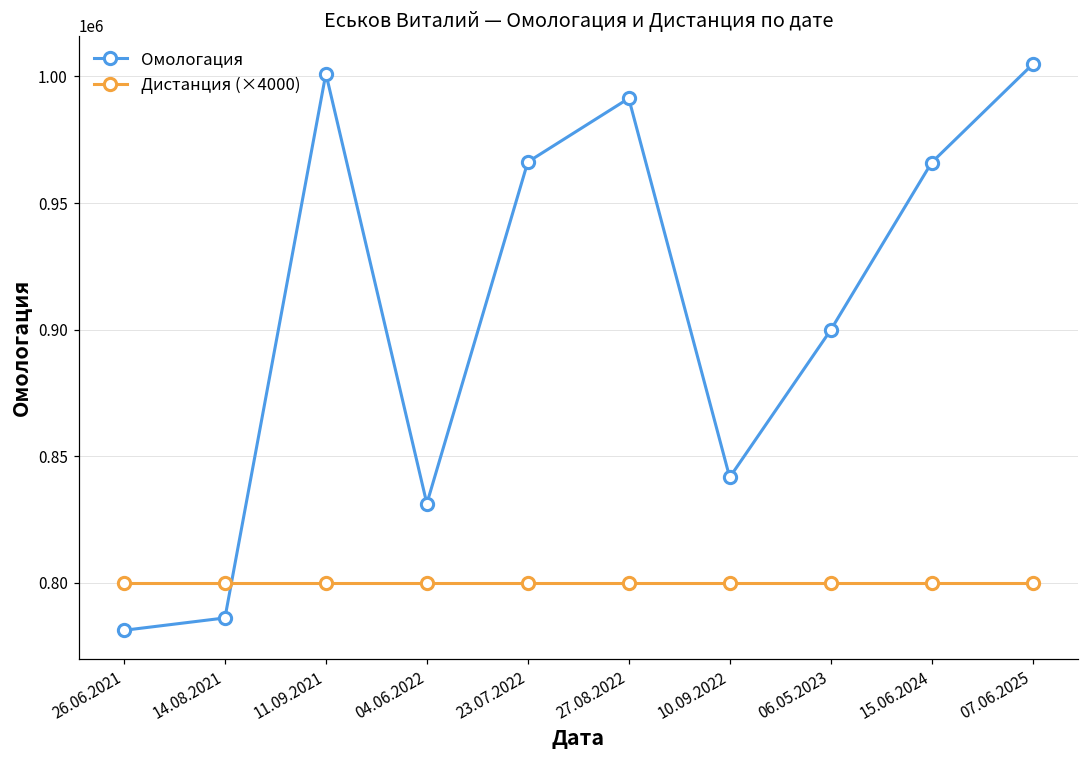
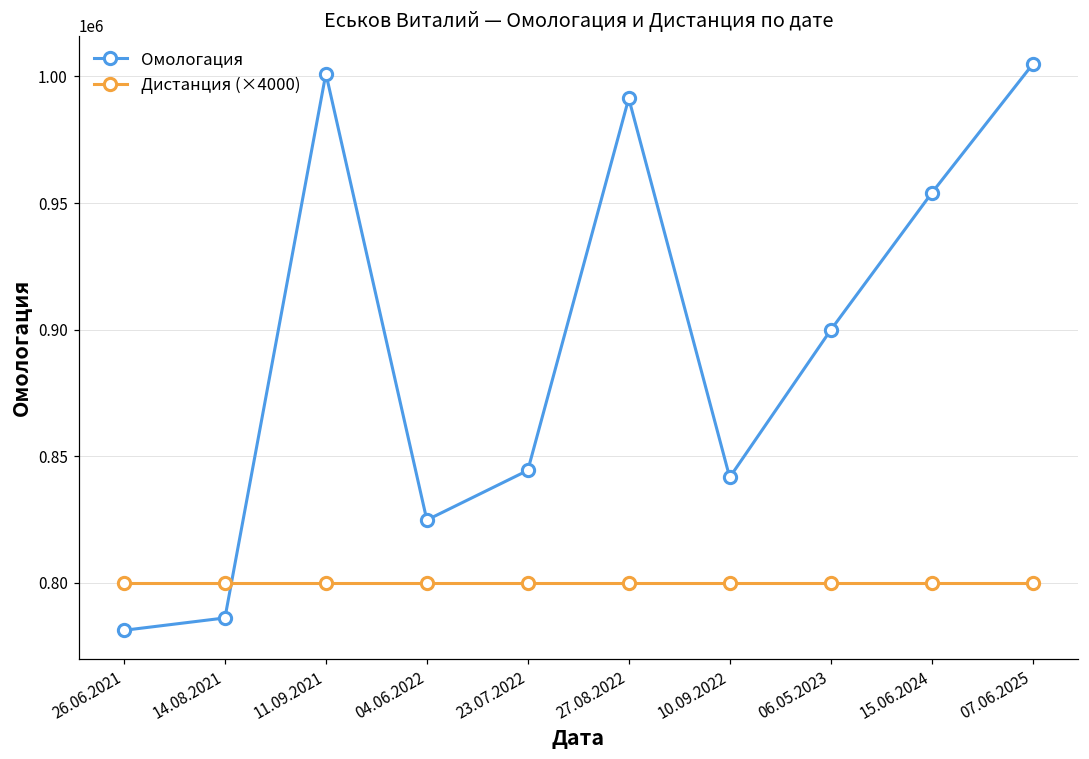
Омологация, 04.06.2022: 831000 -> 825000
Омологация, 23.07.2022: 966000 -> 844000
Омологация, 15.06.2024: 966000 -> 954000
